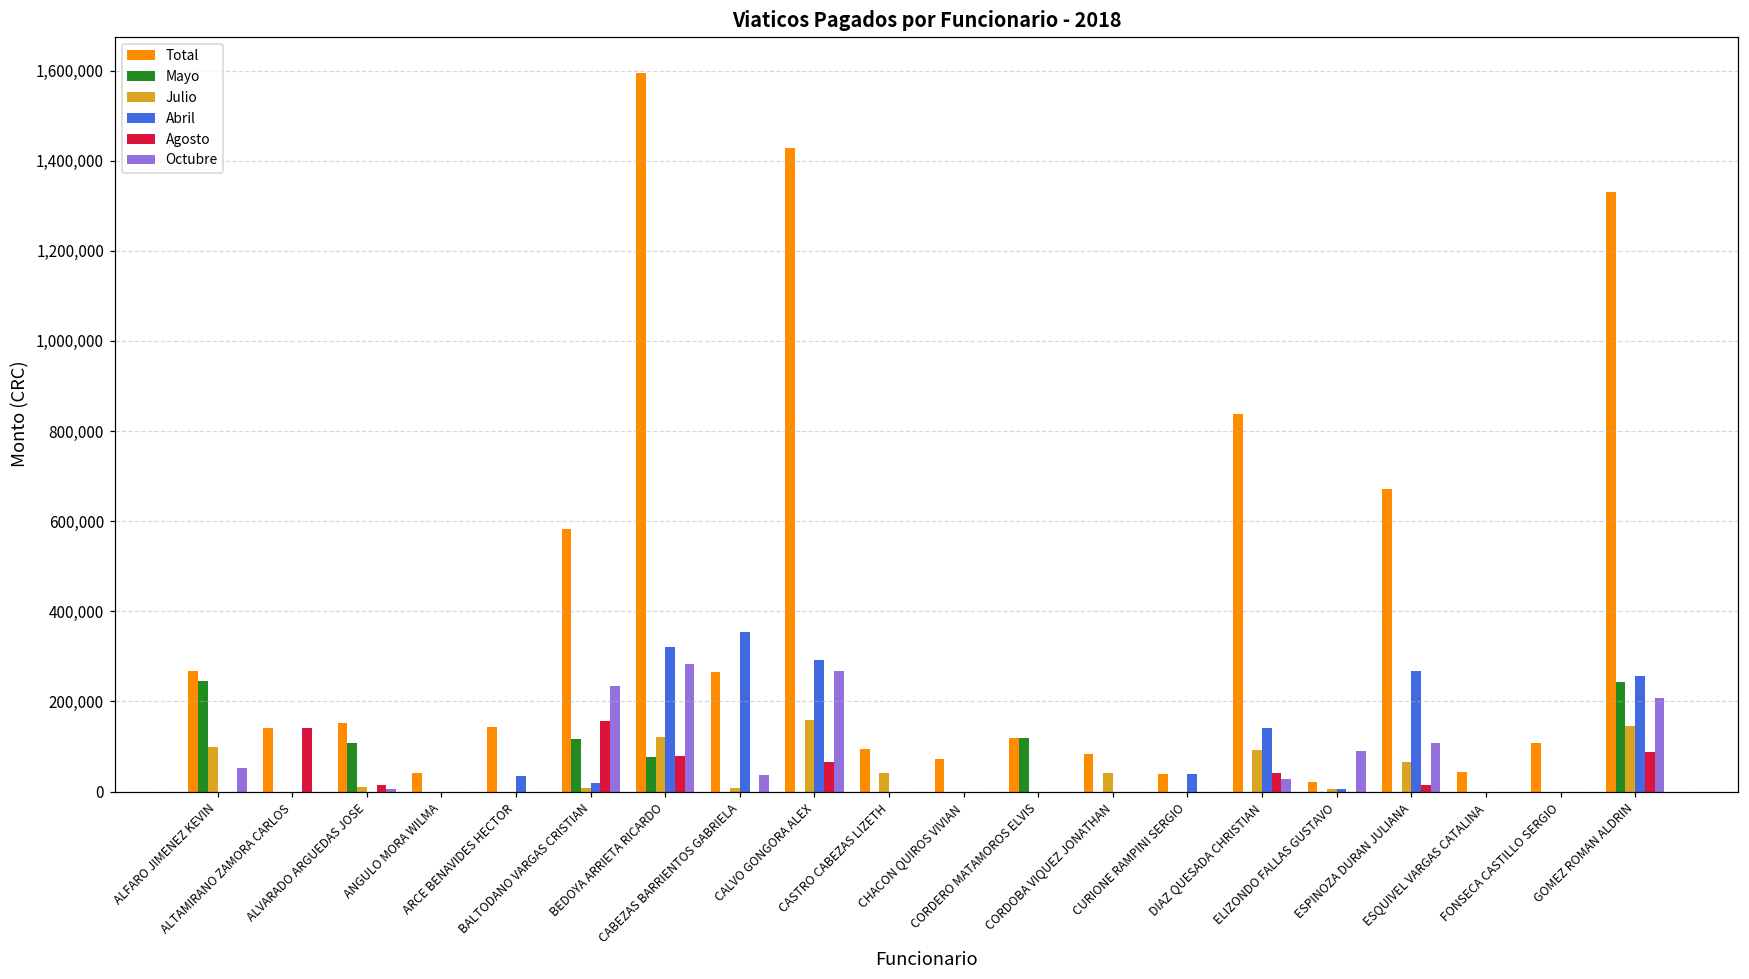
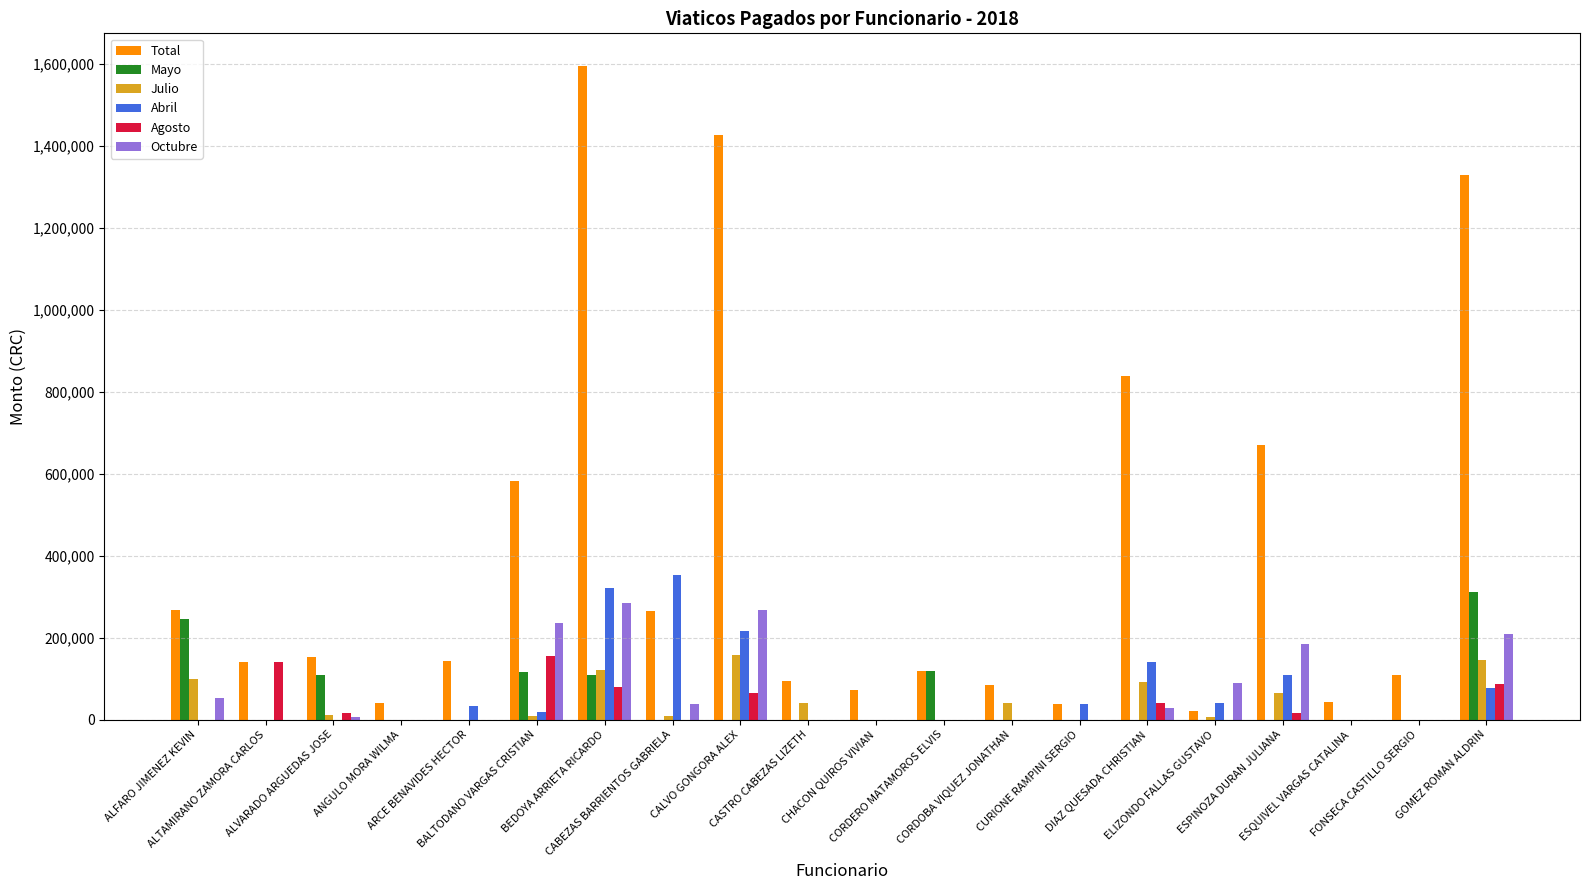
Mayo, BEDOYA ARRIETA RICARDO: 80,000 -> 110,000
Abril, CALVO GONGORA ALEX: 290,000 -> 220,000
Abril, ELIZONDO FALLAS GUSTAVO: 10,000 -> 40,000
Abril, ESPINOZA DURAN JULIANA: 270,000 -> 110,000
Octubre, ESPINOZA DURAN JULIANA: 110,000 -> 180,000
Mayo, GOMEZ ROMAN ALDRIN: 240,000 -> 310,000
Abril, GOMEZ ROMAN ALDRIN: 260,000 -> 80,000
